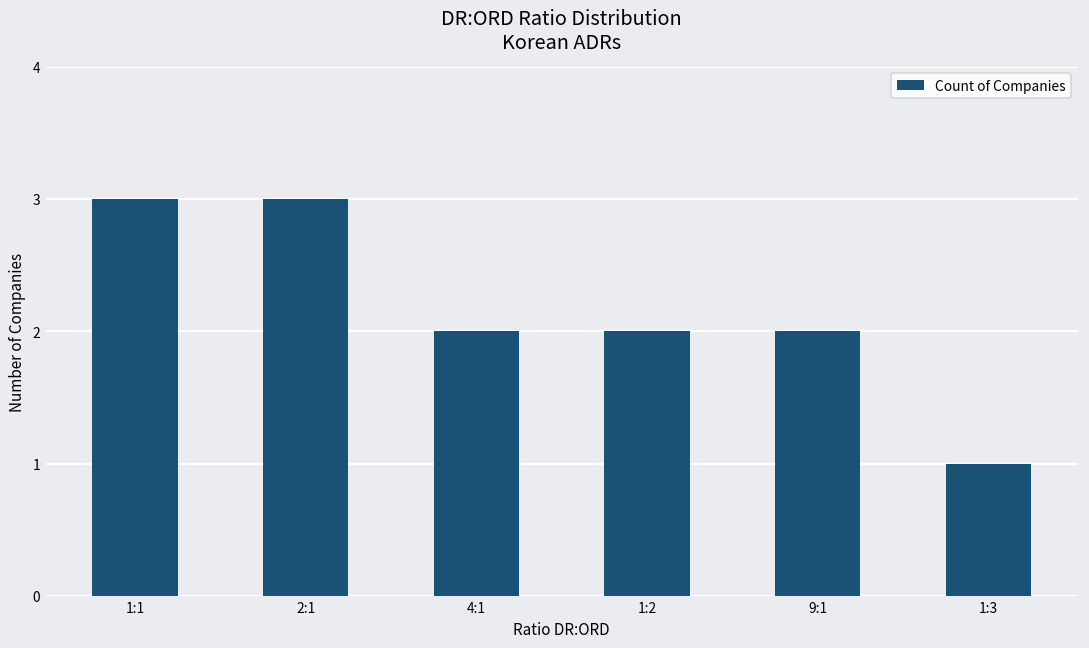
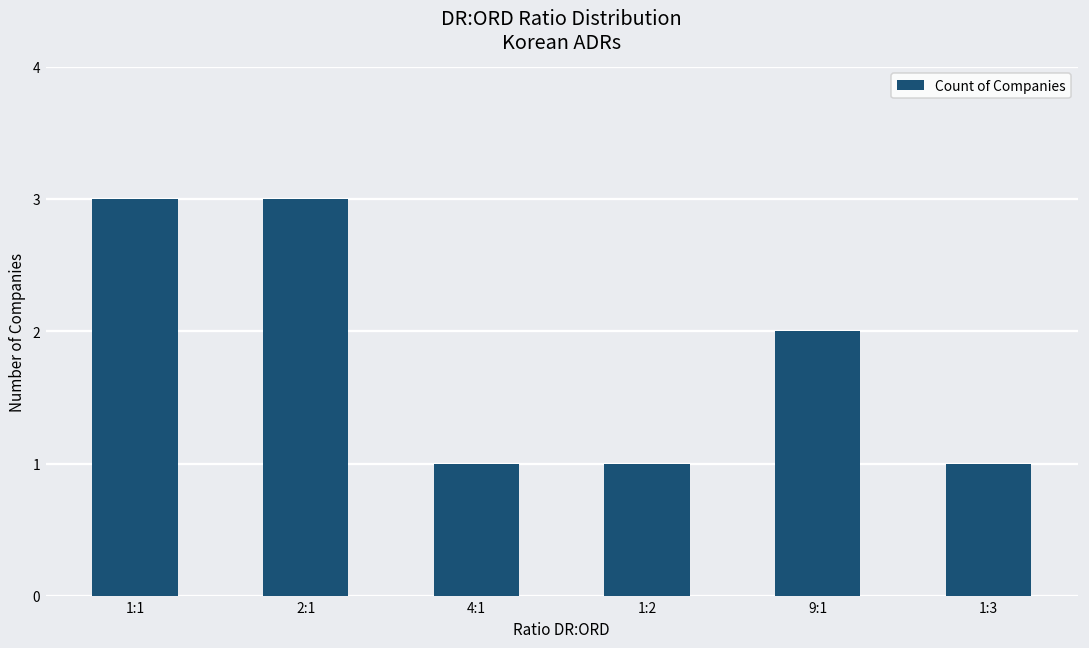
4:1: 2 -> 1
1:2: 2 -> 1
